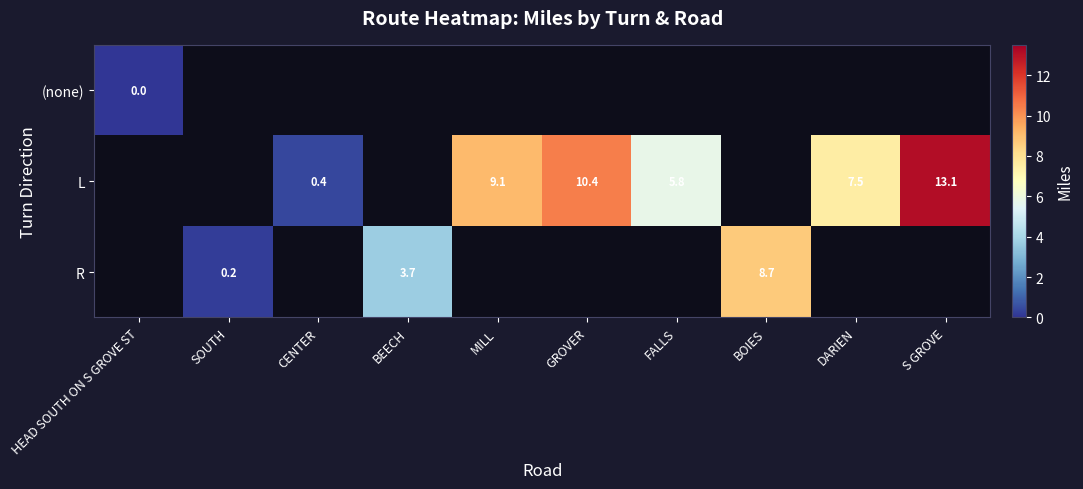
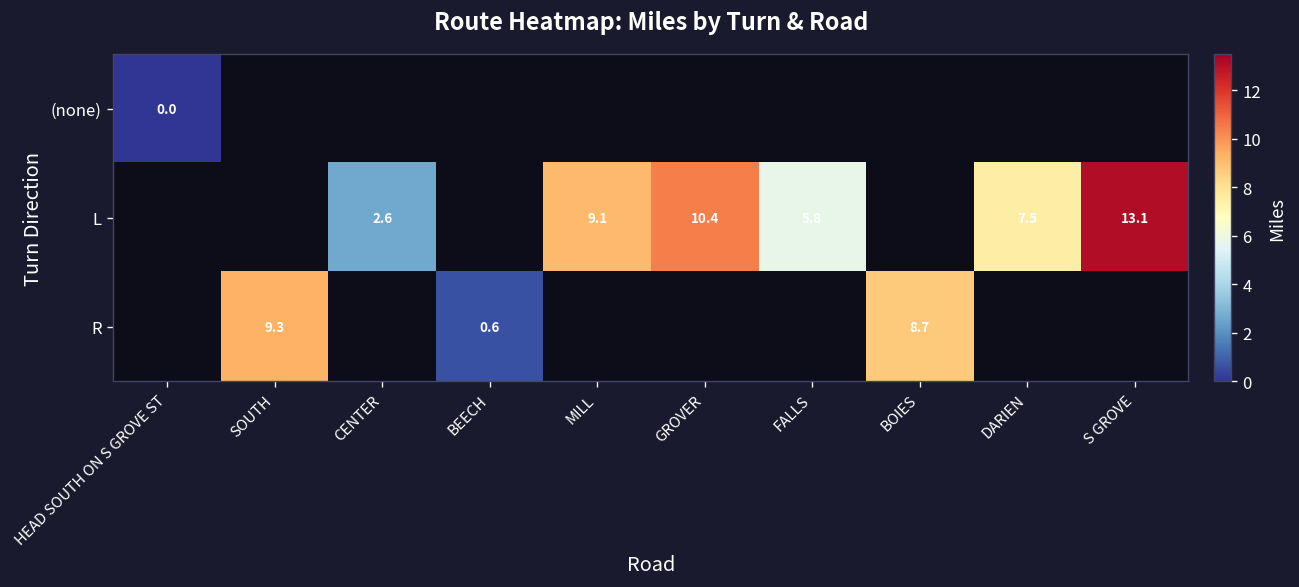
L, CENTER: 0.4 -> 2.6
R, SOUTH: 0.2 -> 9.3
R, BEECH: 3.7 -> 0.6
